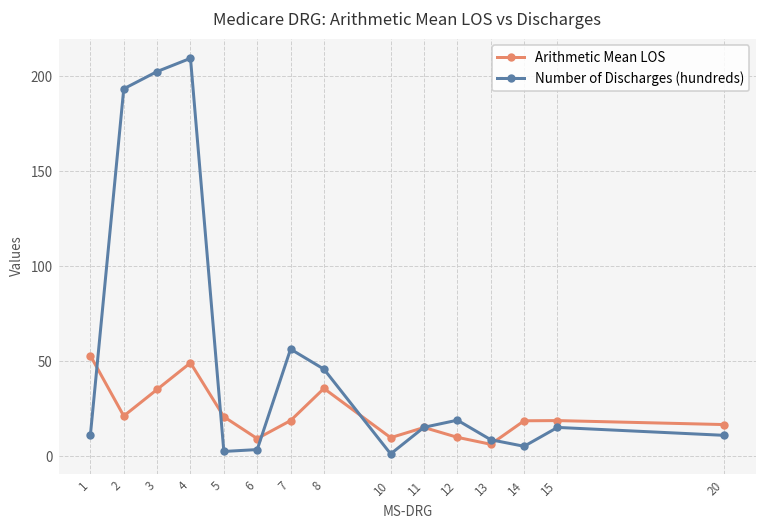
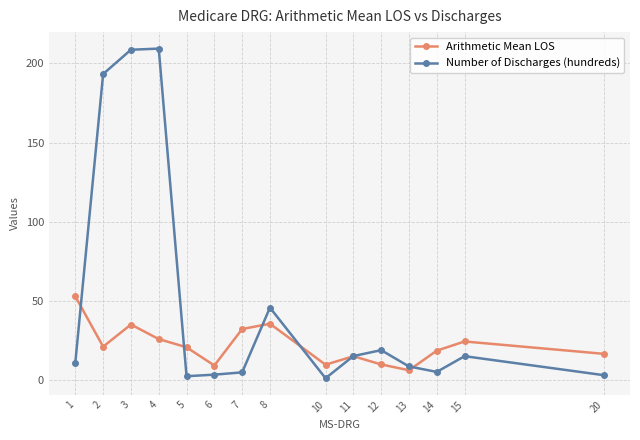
Number of Discharges (hundreds), 3: 202 -> 209
Arithmetic Mean LOS, 4: 49 -> 26
Arithmetic Mean LOS, 7: 19 -> 32
Number of Discharges (hundreds), 7: 56 -> 5
Arithmetic Mean LOS, 15: 19 -> 25
Number of Discharges (hundreds), 20: 11 -> 3
